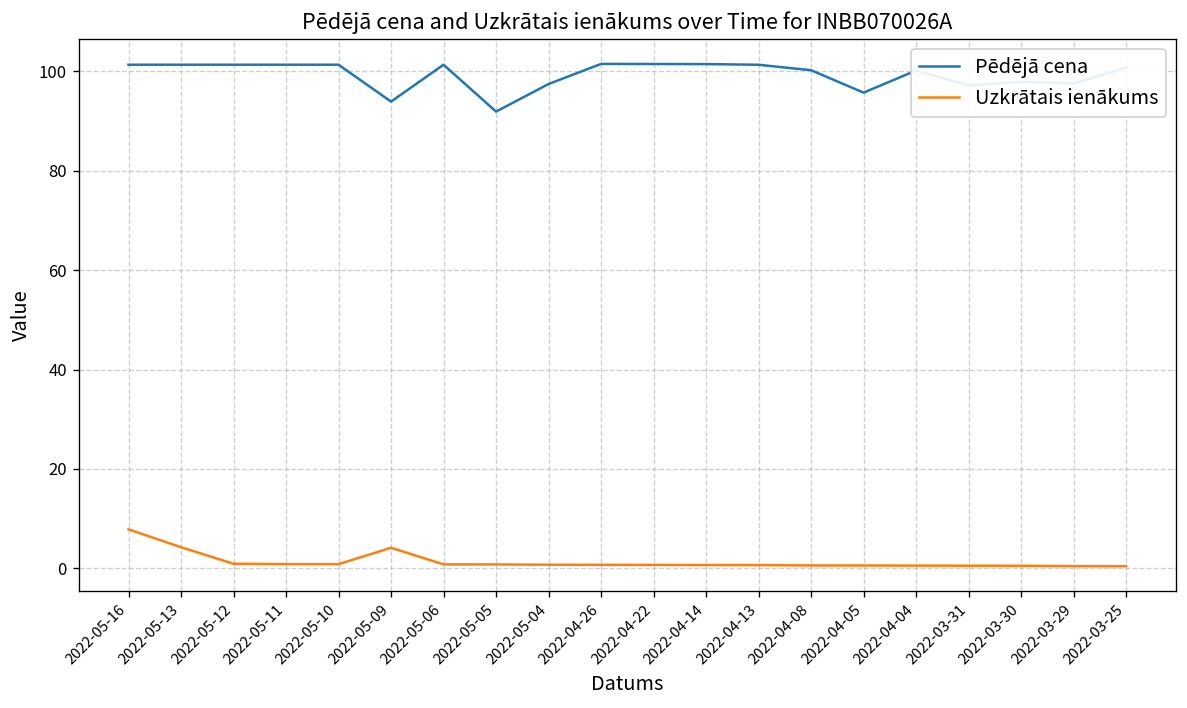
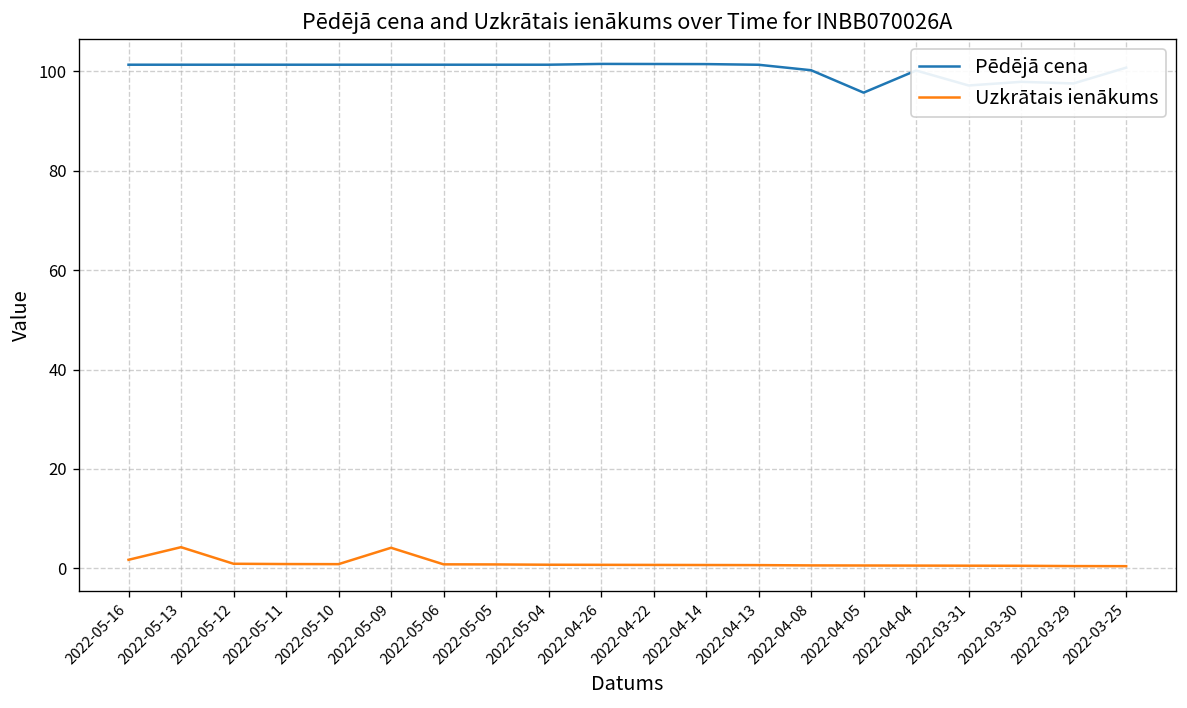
Uzkrātais ienākums, 2022-05-16: 8 -> 2
Pēdējā cena, 2022-05-09: 94 -> 101
Pēdējā cena, 2022-05-05: 92 -> 101
Pēdējā cena, 2022-05-04: 97 -> 101
